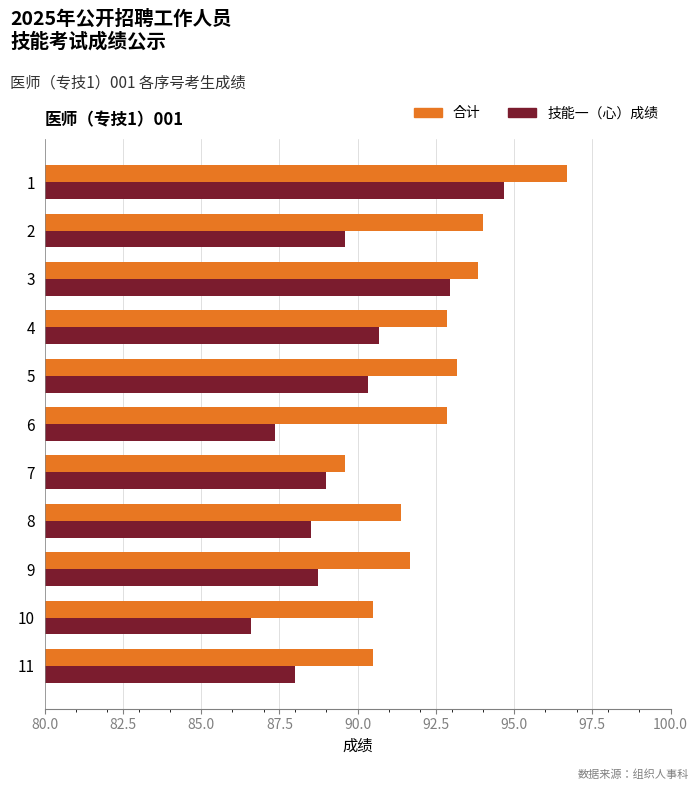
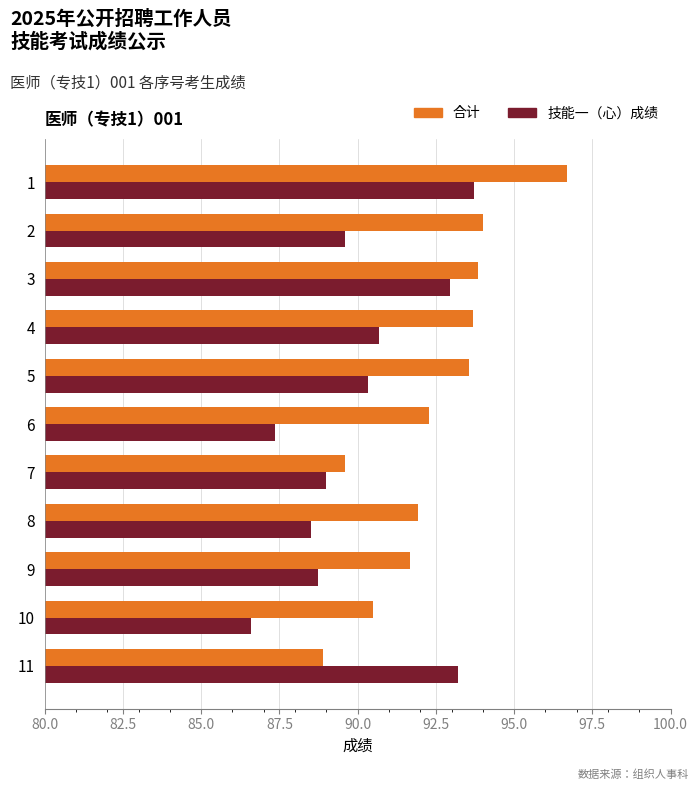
技能一（心）成绩, 1: 94.7 -> 93.7
合计, 4: 92.8 -> 93.7
合计, 5: 93.2 -> 93.6
合计, 6: 92.8 -> 92.3
合计, 8: 91.4 -> 91.9
合计, 11: 90.5 -> 88.9
技能一（心）成绩, 11: 88.0 -> 93.2
